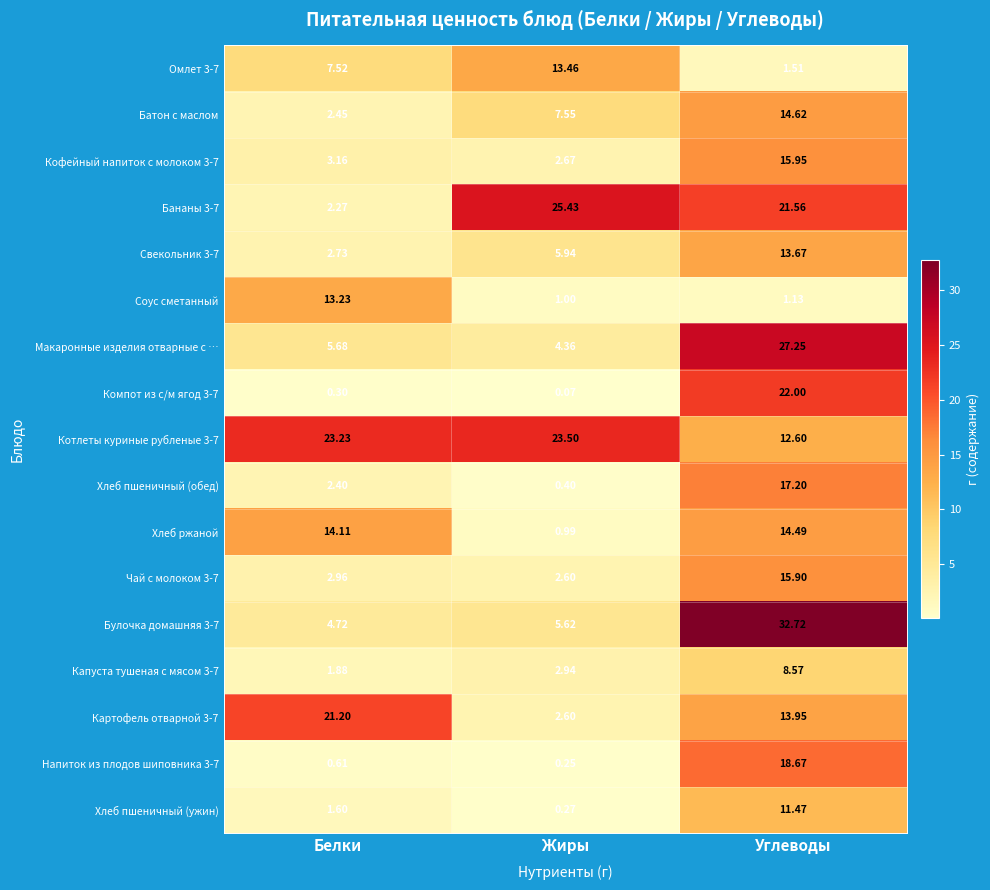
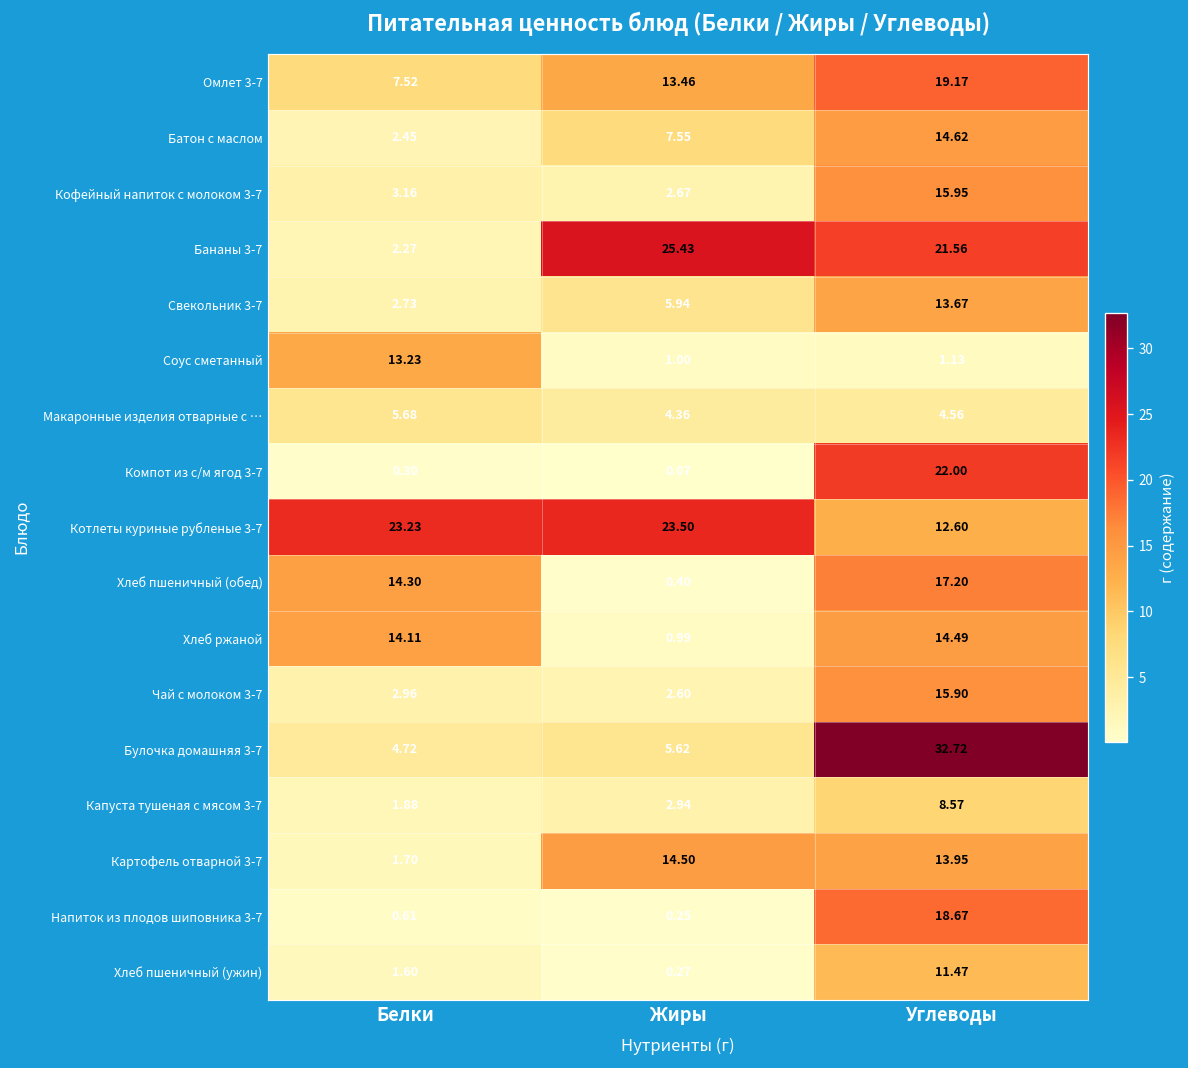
Омлет 3-7, Углеводы: 1.51 -> 19.17
Макаронные изделия отварные с …, Углеводы: 27.25 -> 4.56
Хлеб пшеничный (обед), Белки: 2.40 -> 14.30
Картофель отварной 3-7, Белки: 21.20 -> 1.70
Картофель отварной 3-7, Жиры: 2.60 -> 14.50
